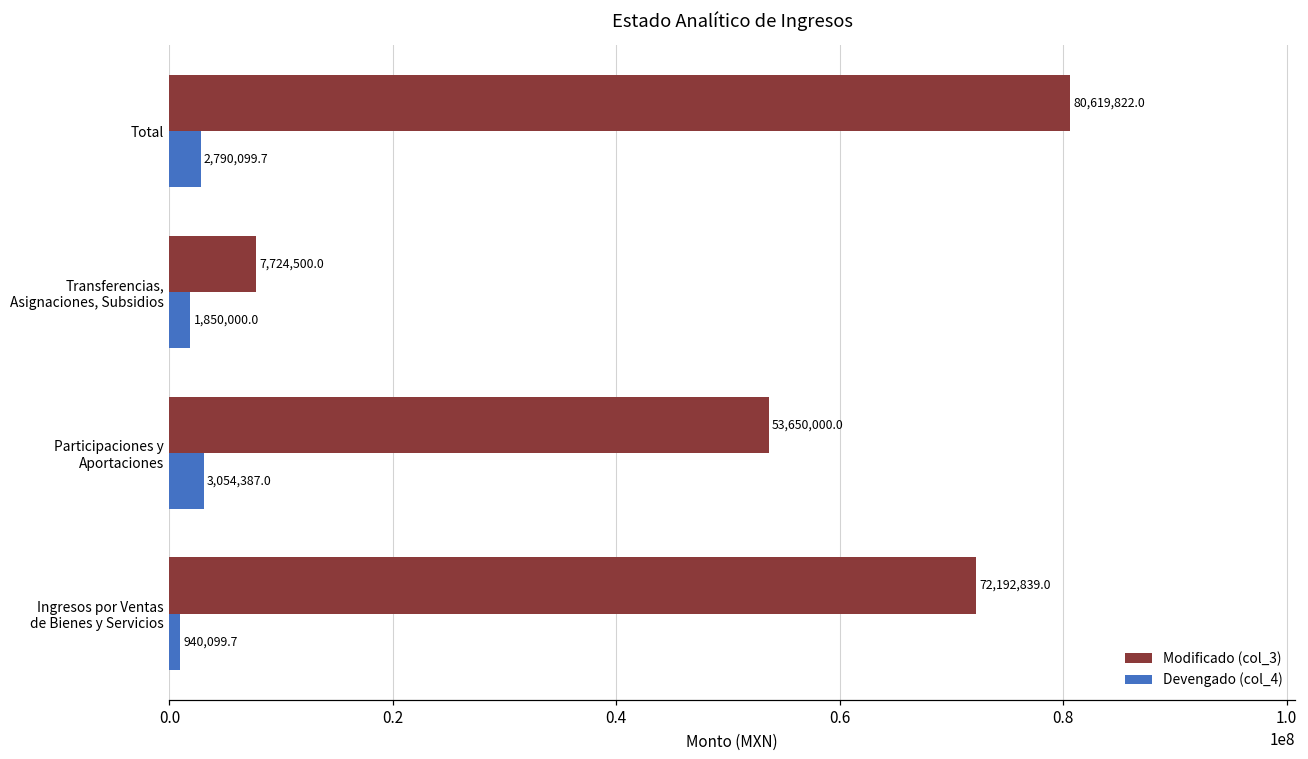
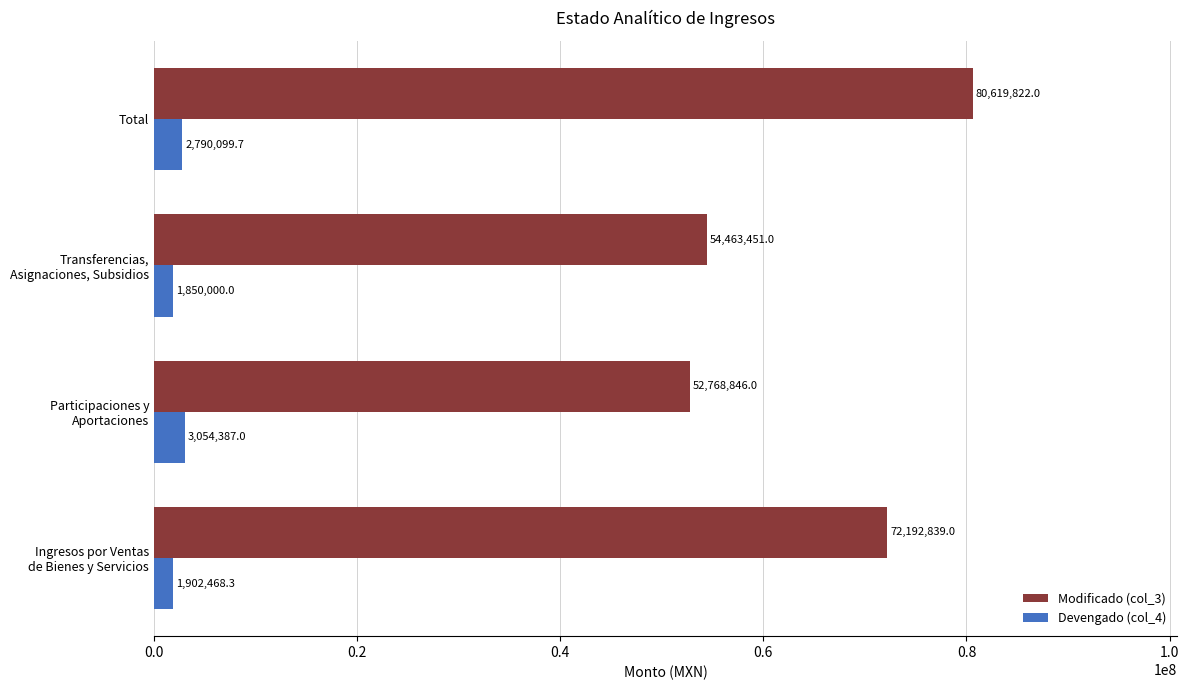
Modificado (col_3), Transferencias, Asignaciones, Subsidios: 7,724,500.0 -> 54,463,451.0
Modificado (col_3), Participaciones y Aportaciones: 53,650,000.0 -> 52,768,846.0
Devengado (col_4), Ingresos por Ventas de Bienes y Servicios: 940,099.7 -> 1,902,468.3
